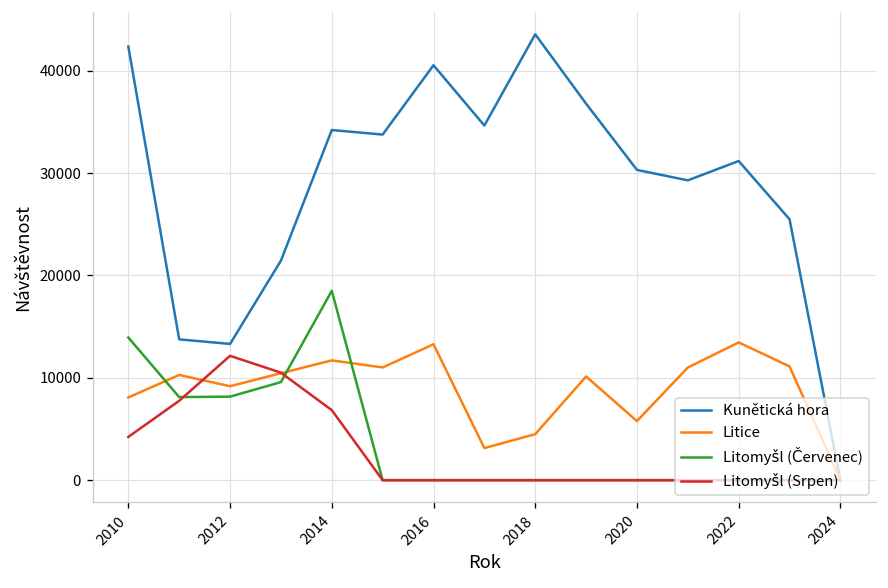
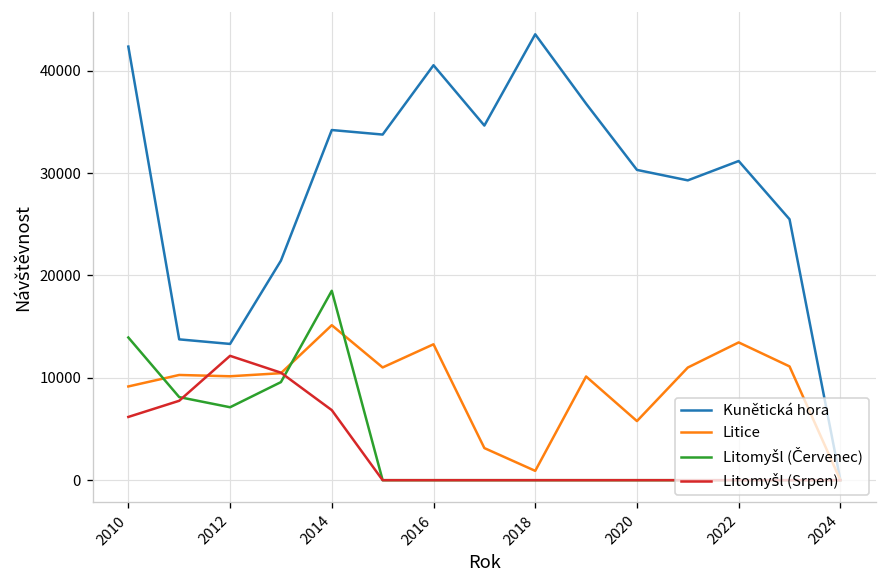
Litice, 2010: 8000 -> 9000
Litomyšl (Srpen), 2010: 4000 -> 6000
Litice, 2012: 9000 -> 10000
Litomyšl (Červenec), 2012: 8000 -> 7000
Litice, 2014: 12000 -> 15000
Litice, 2018: 4000 -> 1000
